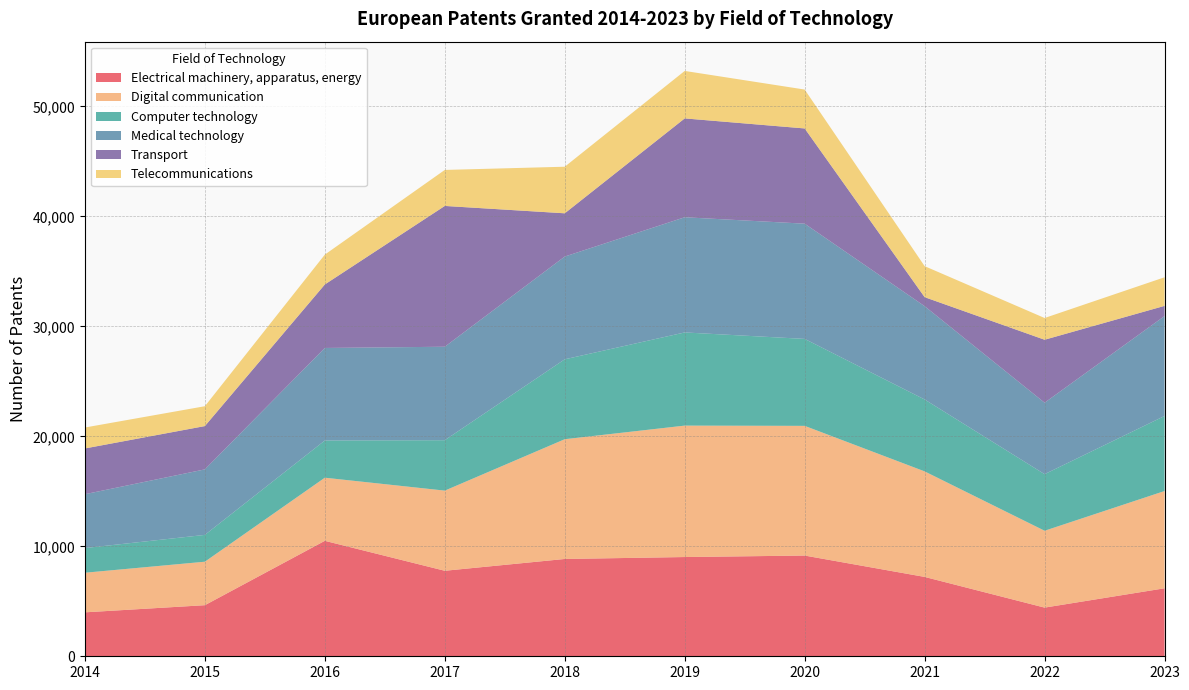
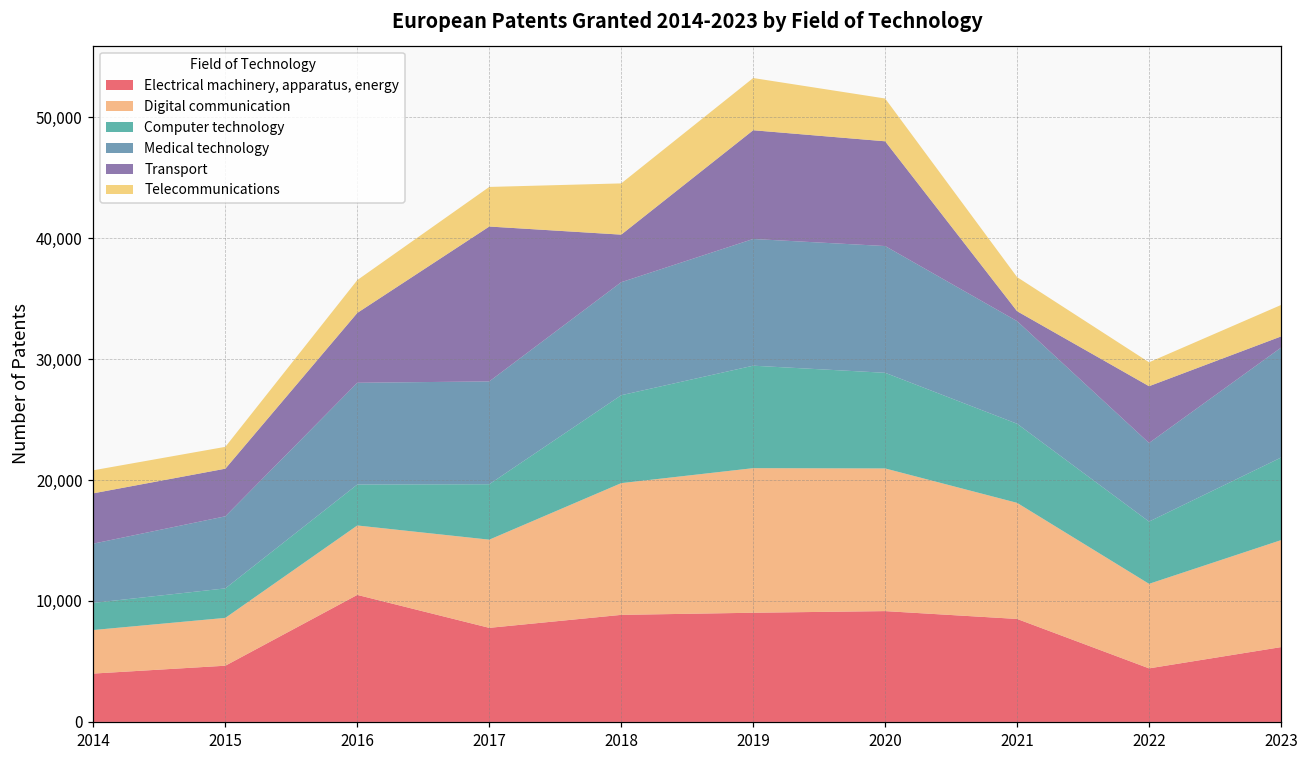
Electrical machinery, apparatus, energy, 2021: 7,200 -> 8,500
Transport, 2022: 5,700 -> 4,700
